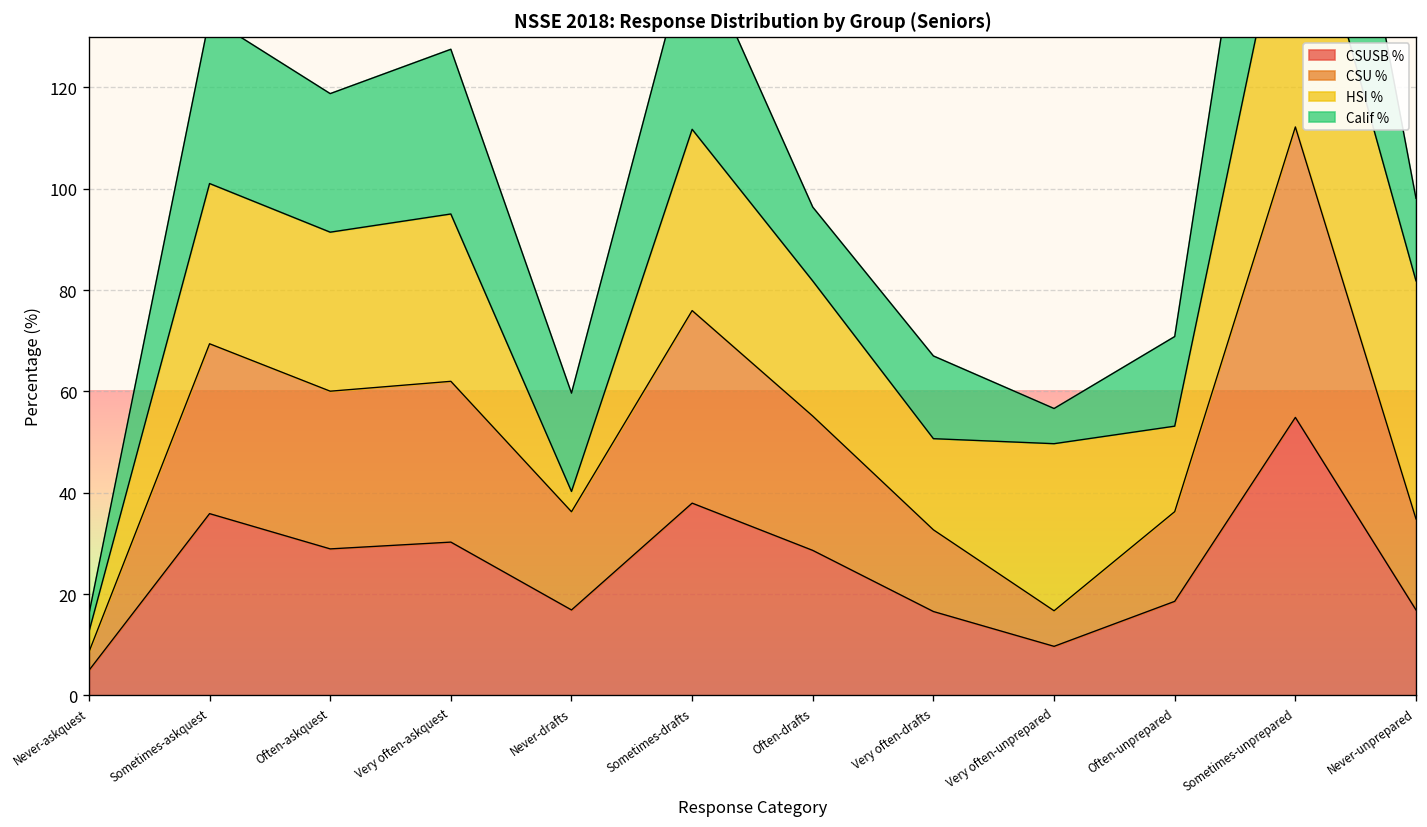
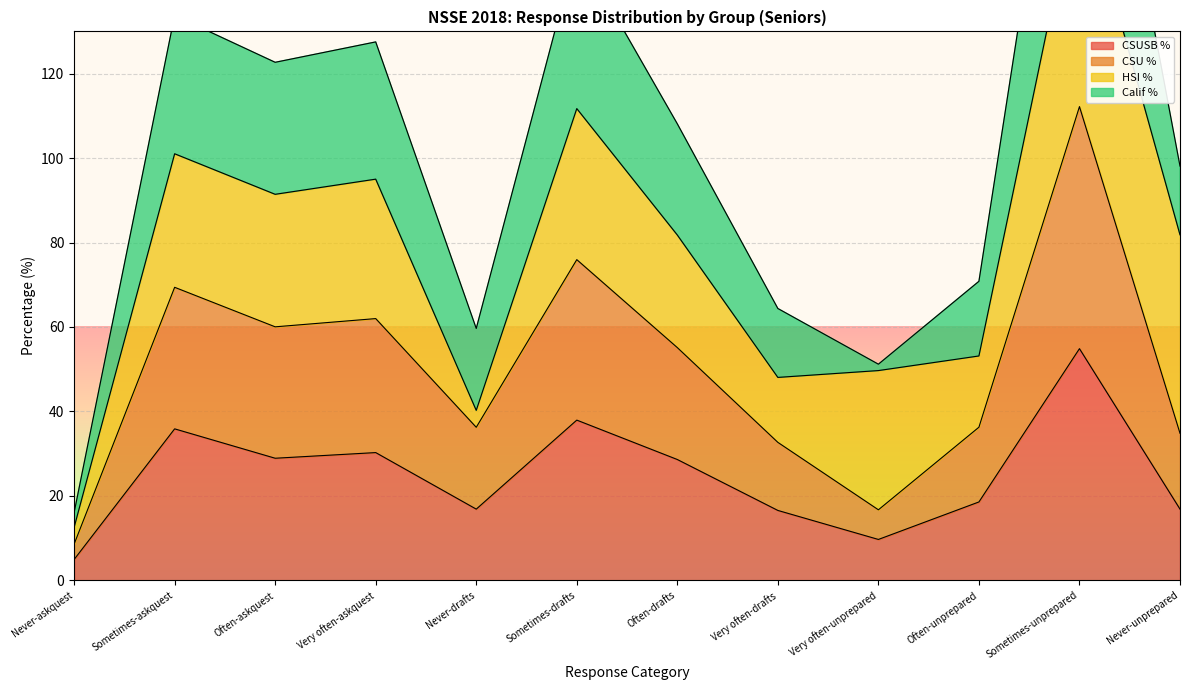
Calif %, Often-askquest: 27 -> 31
Calif %, Often-drafts: 15 -> 26
HSI %, Very often-drafts: 18 -> 15
Calif %, Very often-unprepared: 7 -> 2
